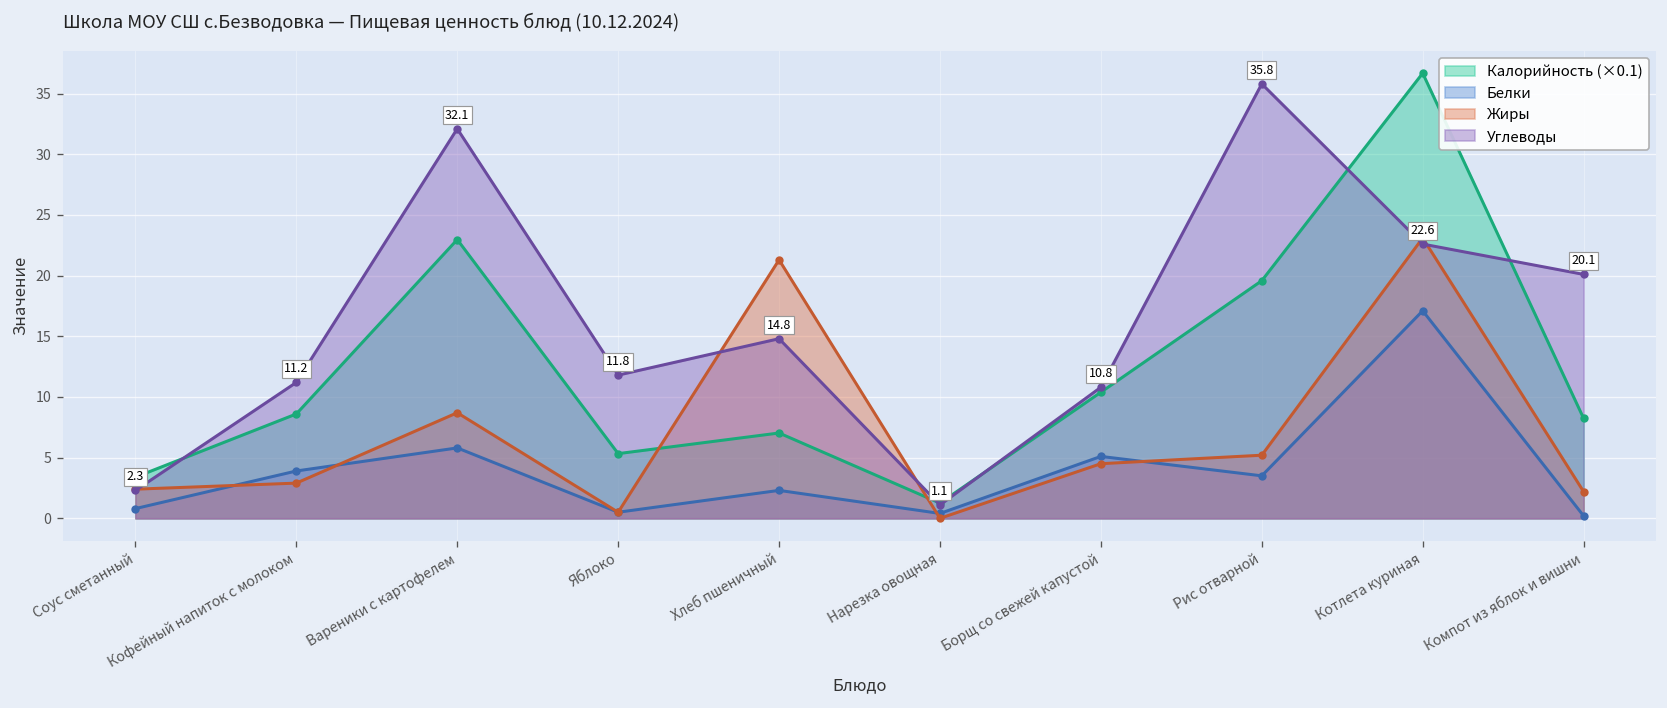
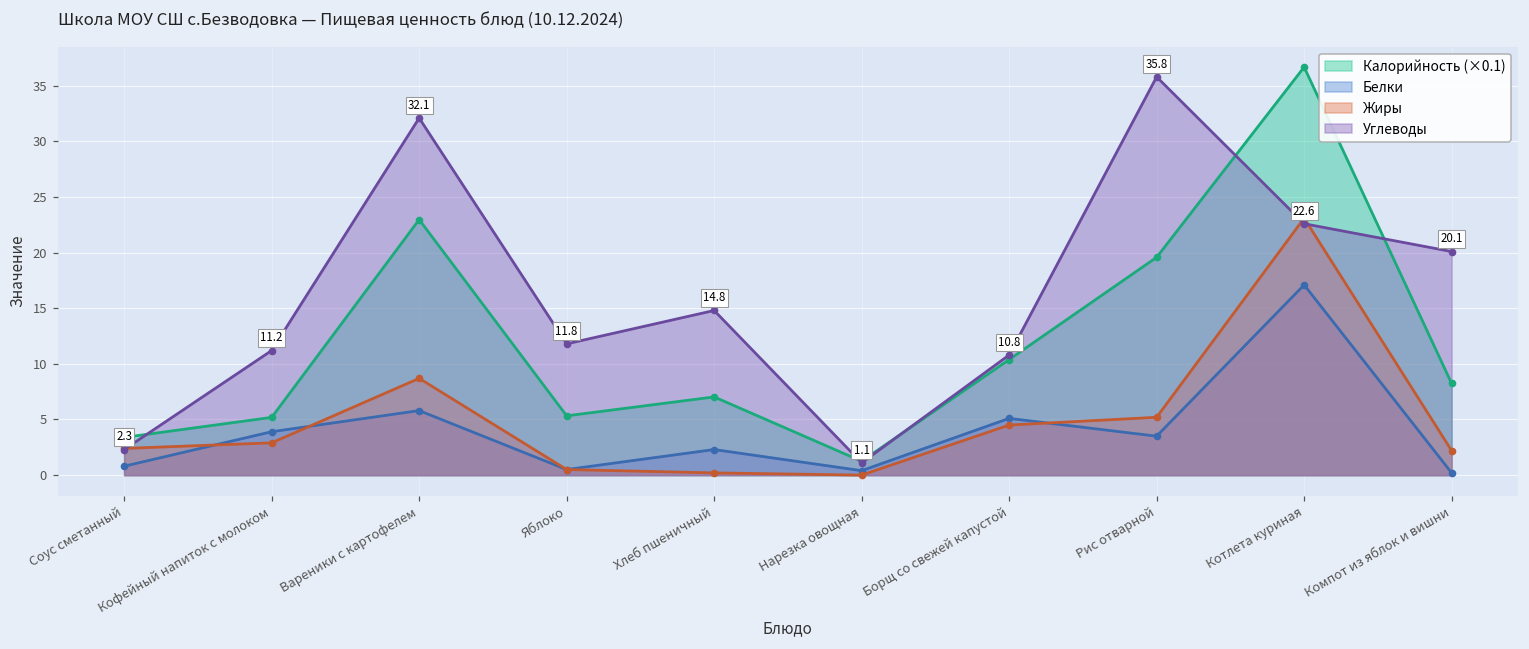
Калорийность (×0.1), Кофейный напиток с молоком: 8.6 -> 5.2
Жиры, Хлеб пшеничный: 21.3 -> 0.2
